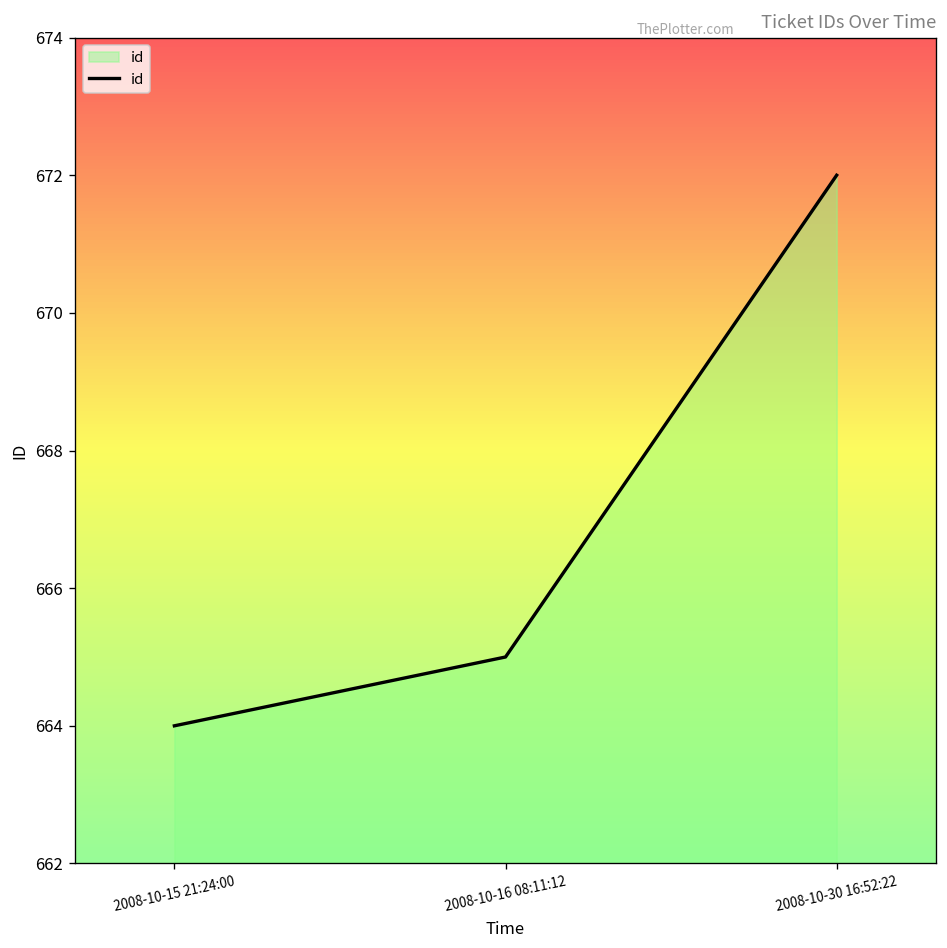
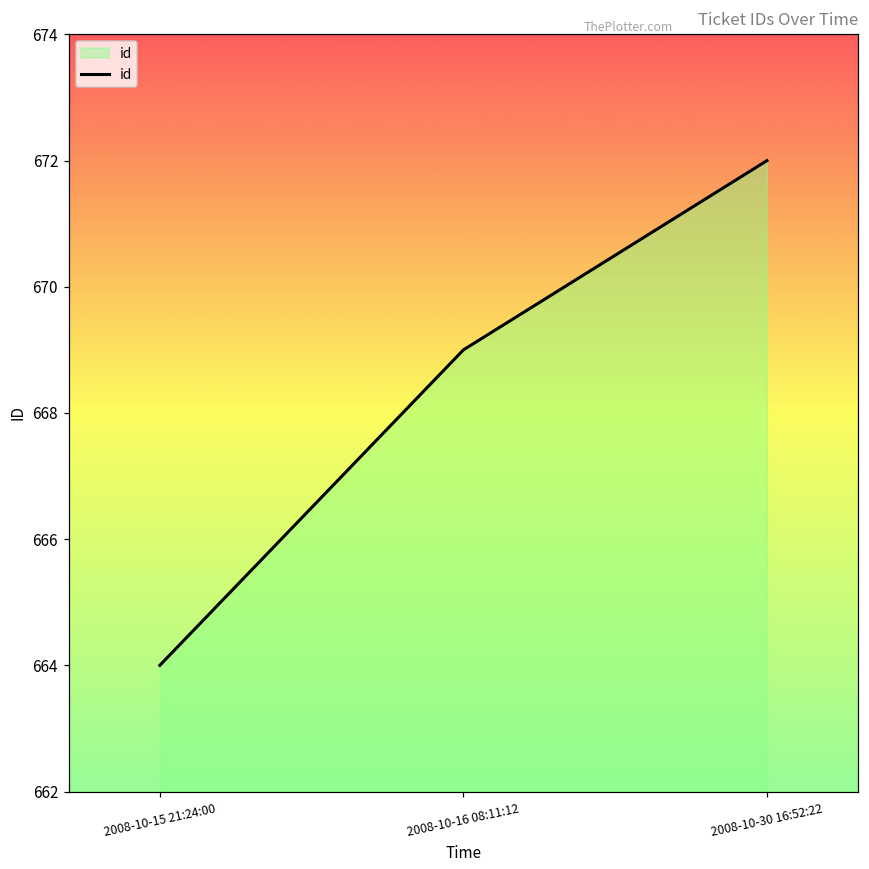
2008-10-16 08:11:12: 665 -> 669
